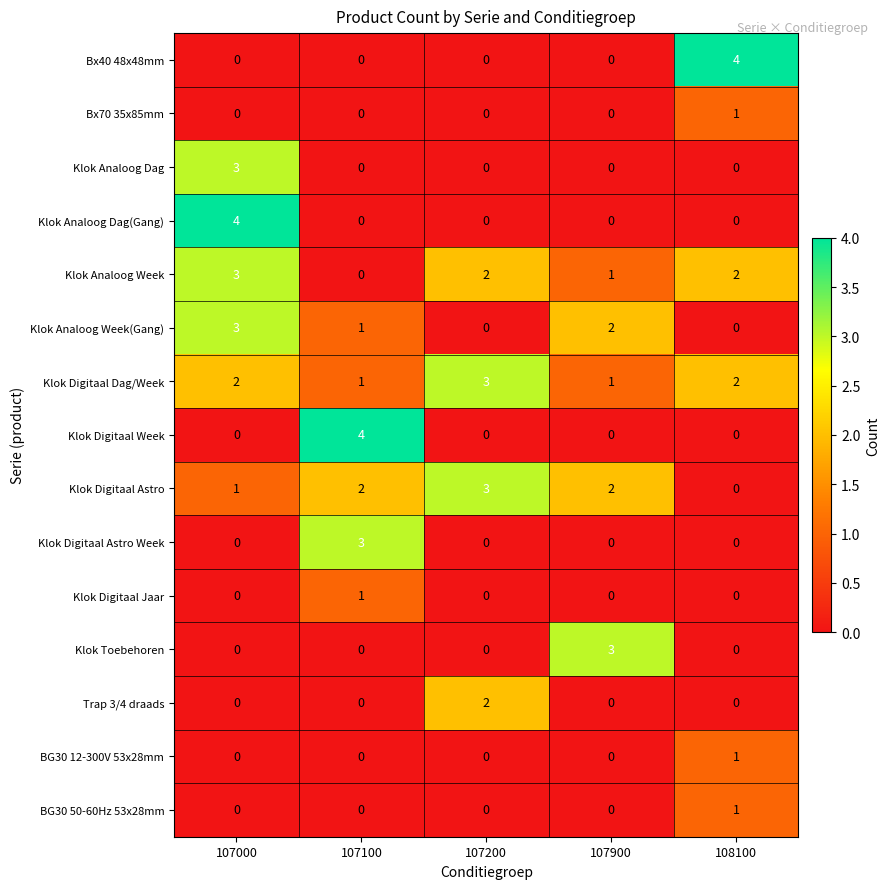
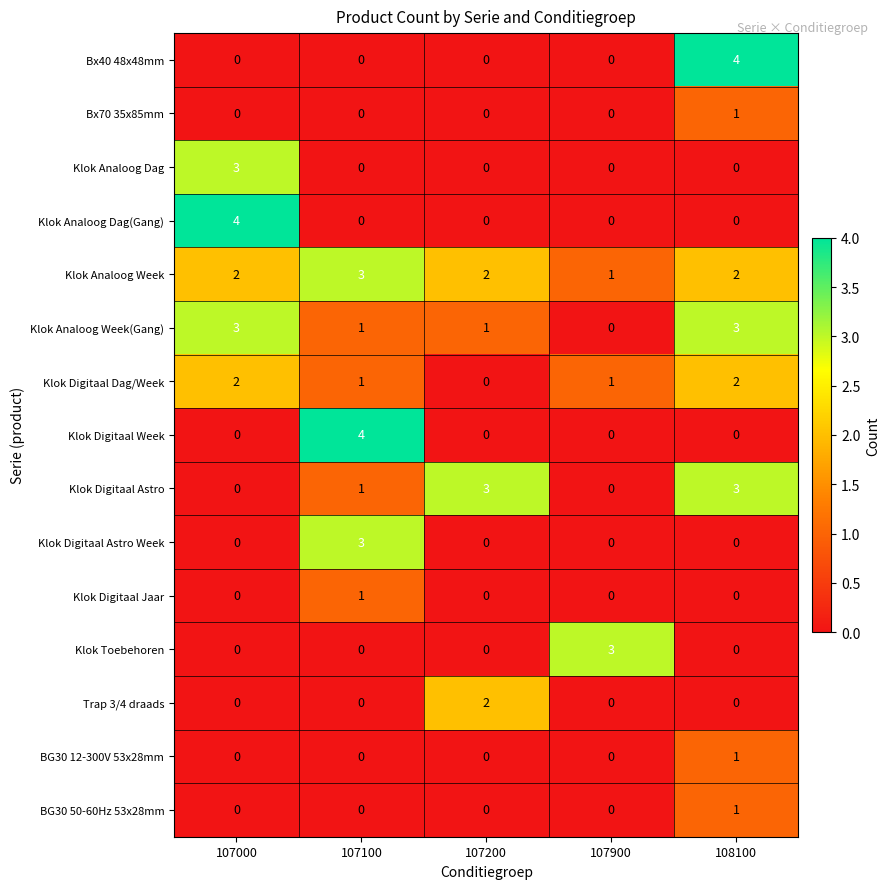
Klok Analoog Week, 107000: 3 -> 2
Klok Analoog Week, 107100: 0 -> 3
Klok Analoog Week(Gang), 107200: 0 -> 1
Klok Analoog Week(Gang), 107900: 2 -> 0
Klok Analoog Week(Gang), 108100: 0 -> 3
Klok Digitaal Dag/Week, 107200: 3 -> 0
Klok Digitaal Astro, 107000: 1 -> 0
Klok Digitaal Astro, 107100: 2 -> 1
Klok Digitaal Astro, 107900: 2 -> 0
Klok Digitaal Astro, 108100: 0 -> 3
